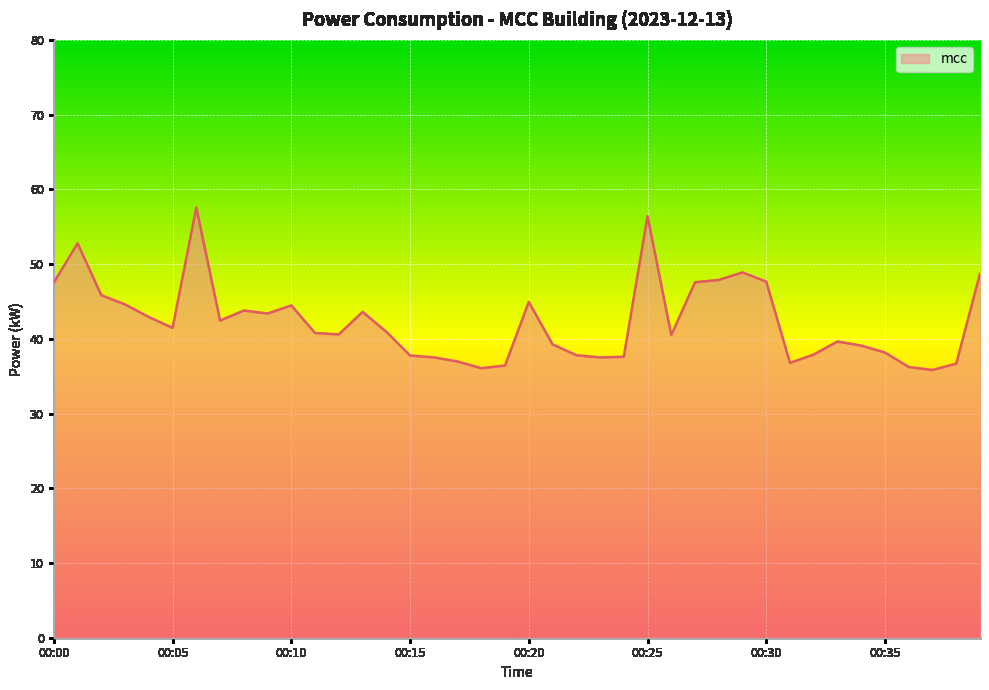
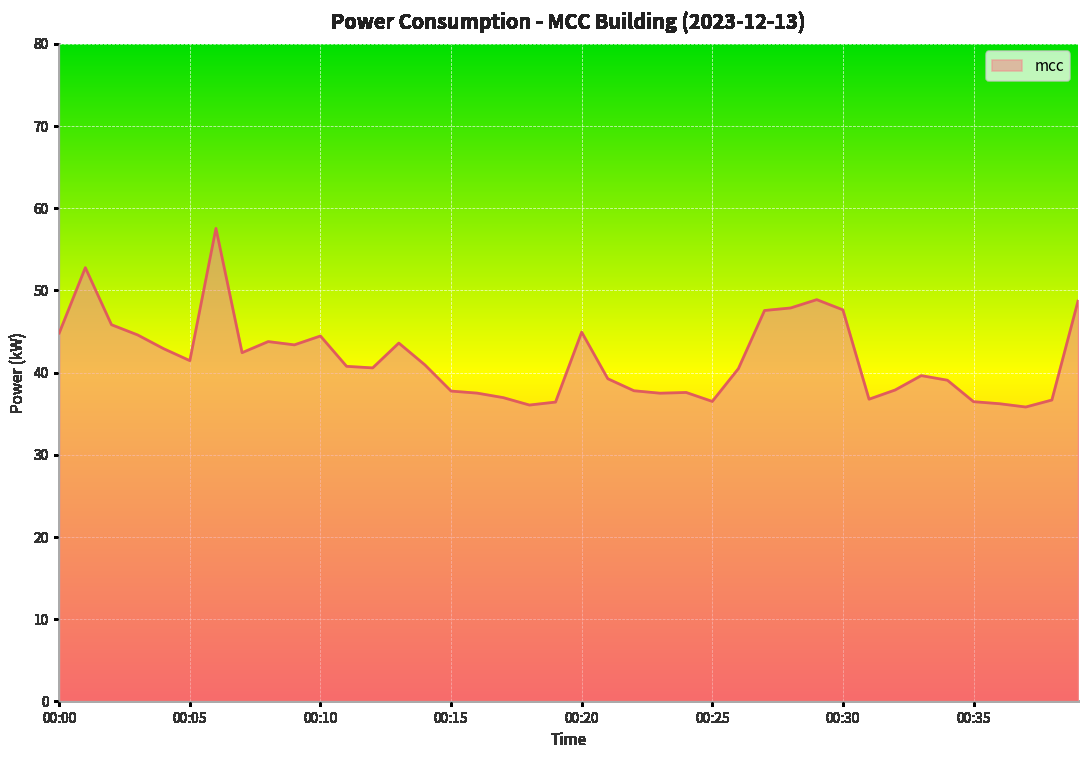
00:00: 48 -> 45
00:25: 56 -> 37
00:35: 38 -> 36
